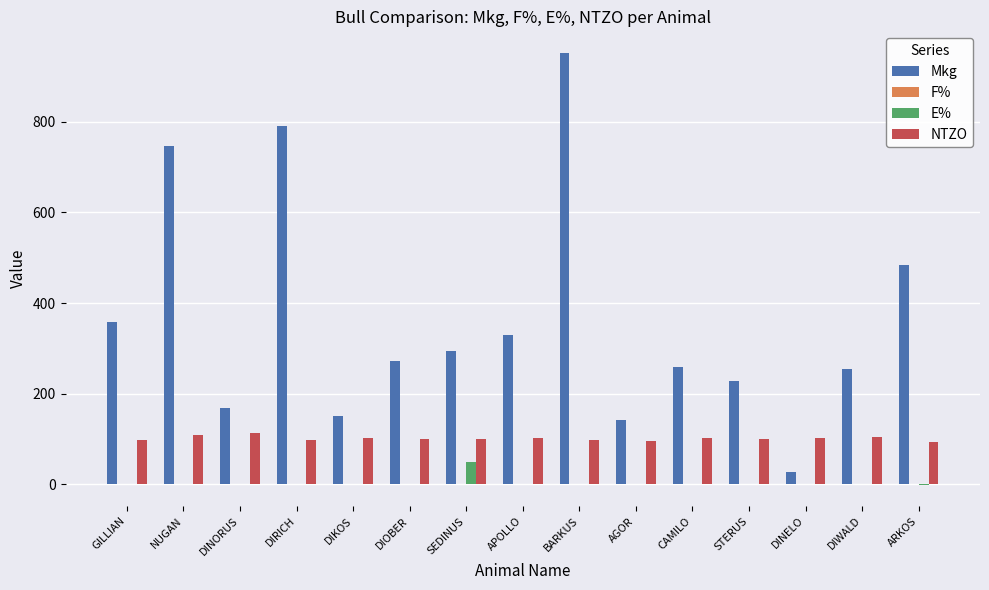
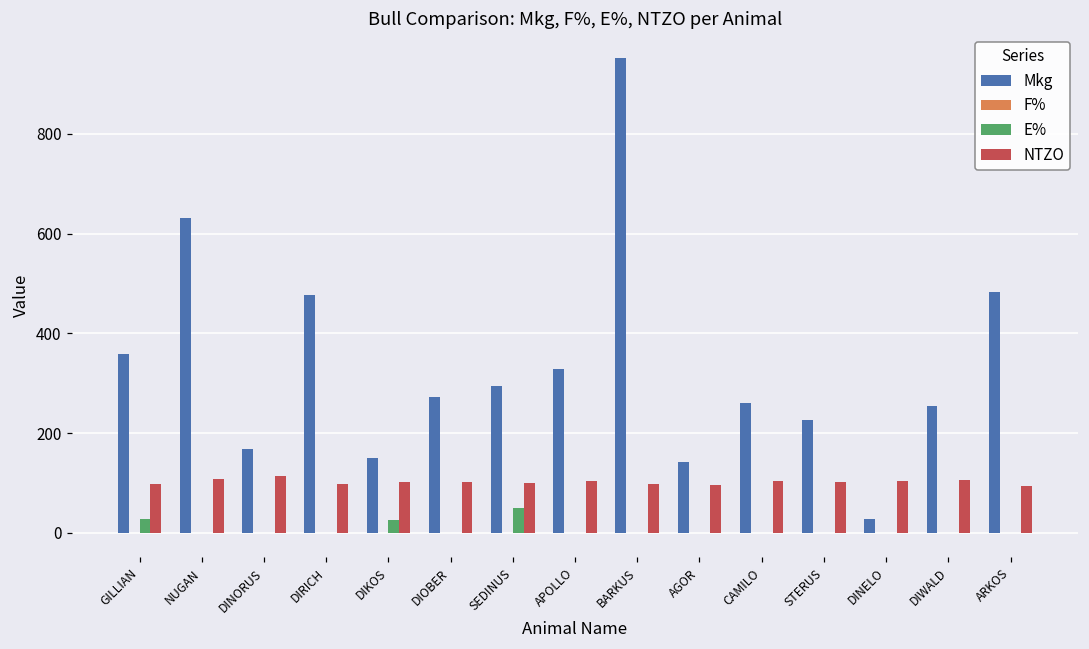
E%, GILLIAN: 0 -> 30
Mkg, NUGAN: 750 -> 630
Mkg, DIRICH: 790 -> 480
E%, DIKOS: 0 -> 30
